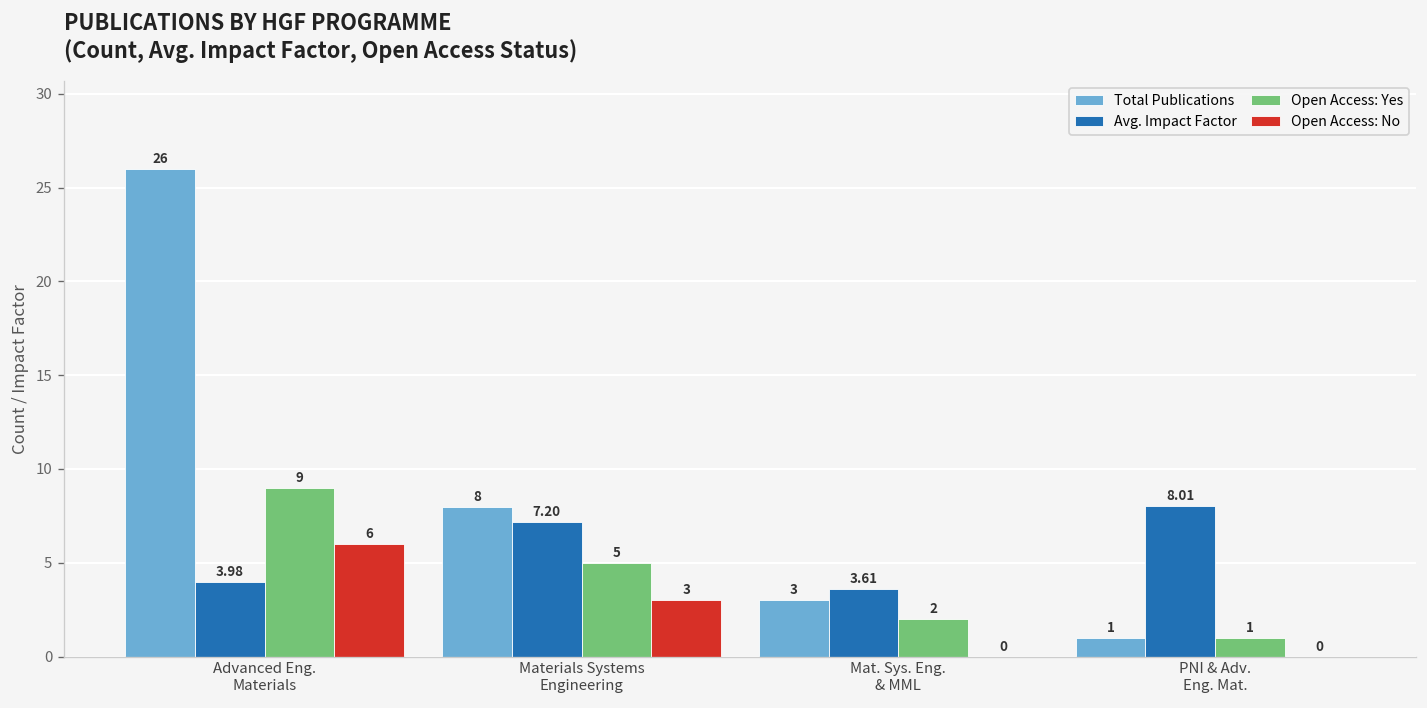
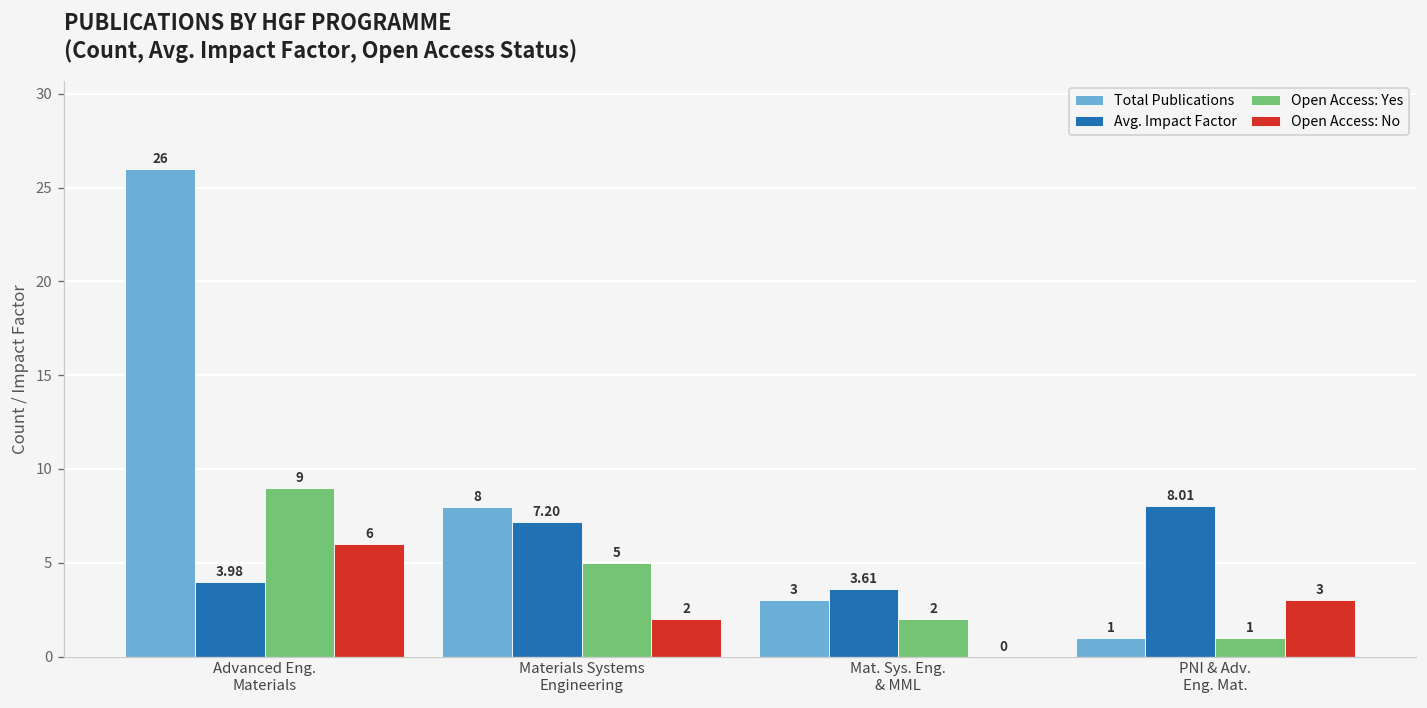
Open Access: No, Materials Systems Engineering: 3 -> 2
Open Access: No, PNI & Adv. Eng. Mat.: 0 -> 3
